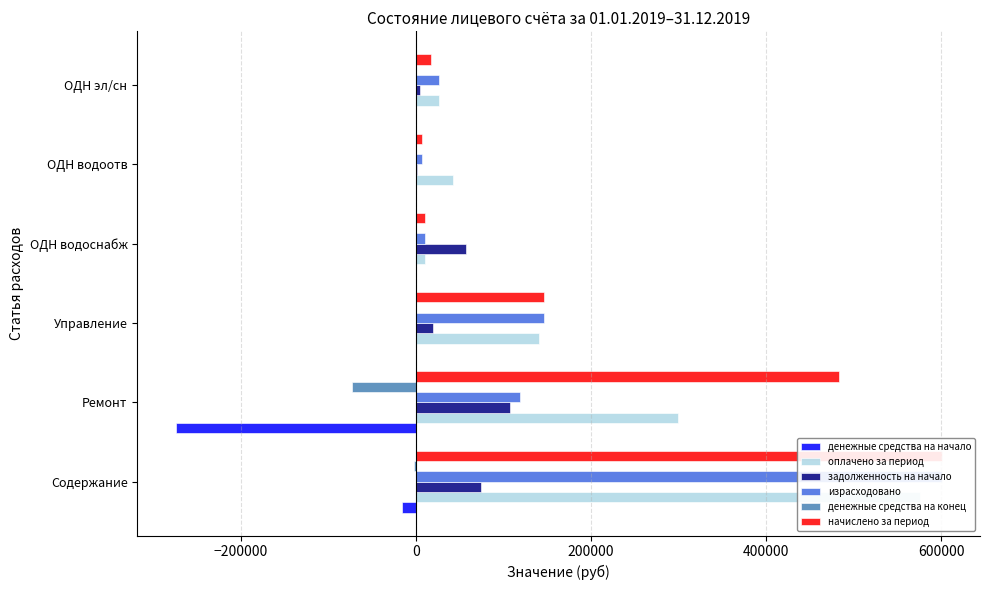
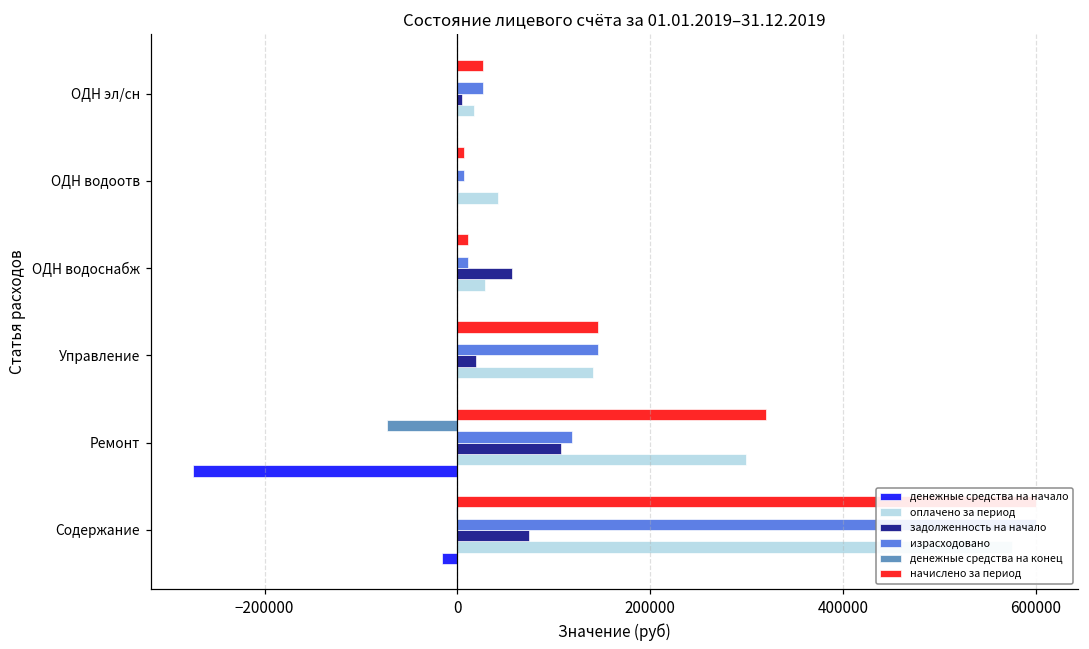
начислено за период, ОДН эл/сн: 20000 -> 30000
оплачено за период, ОДН эл/сн: 30000 -> 20000
оплачено за период, ОДН водоснабж: 10000 -> 30000
начислено за период, Ремонт: 480000 -> 320000
